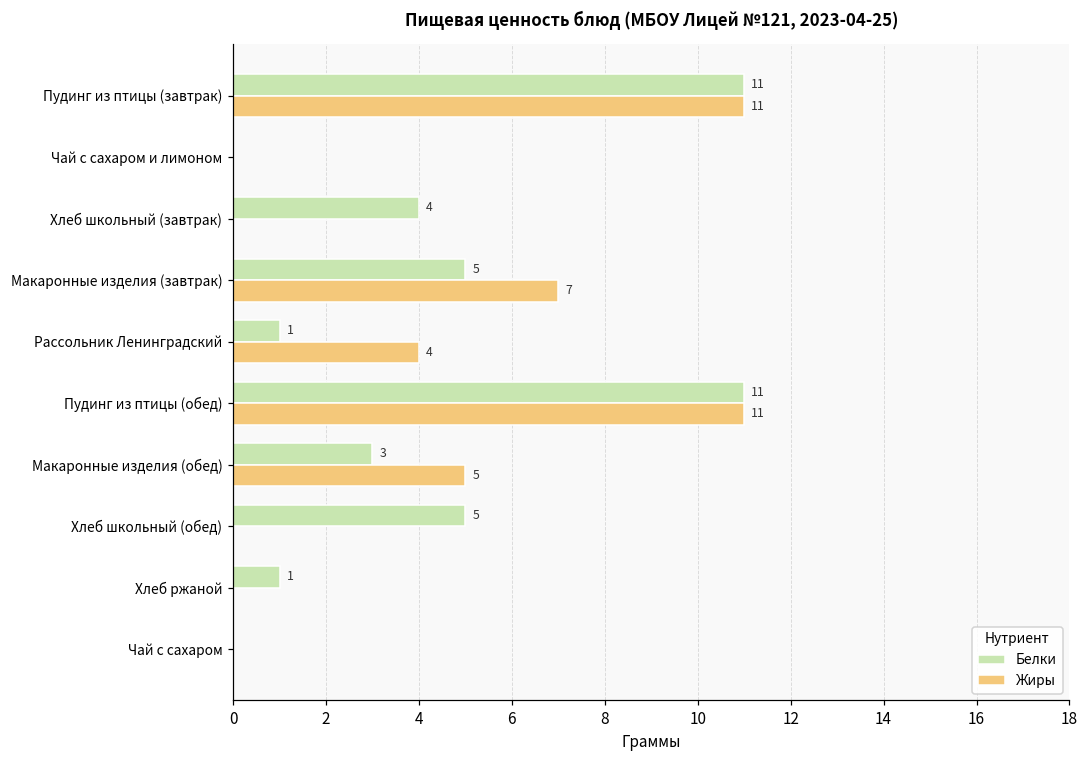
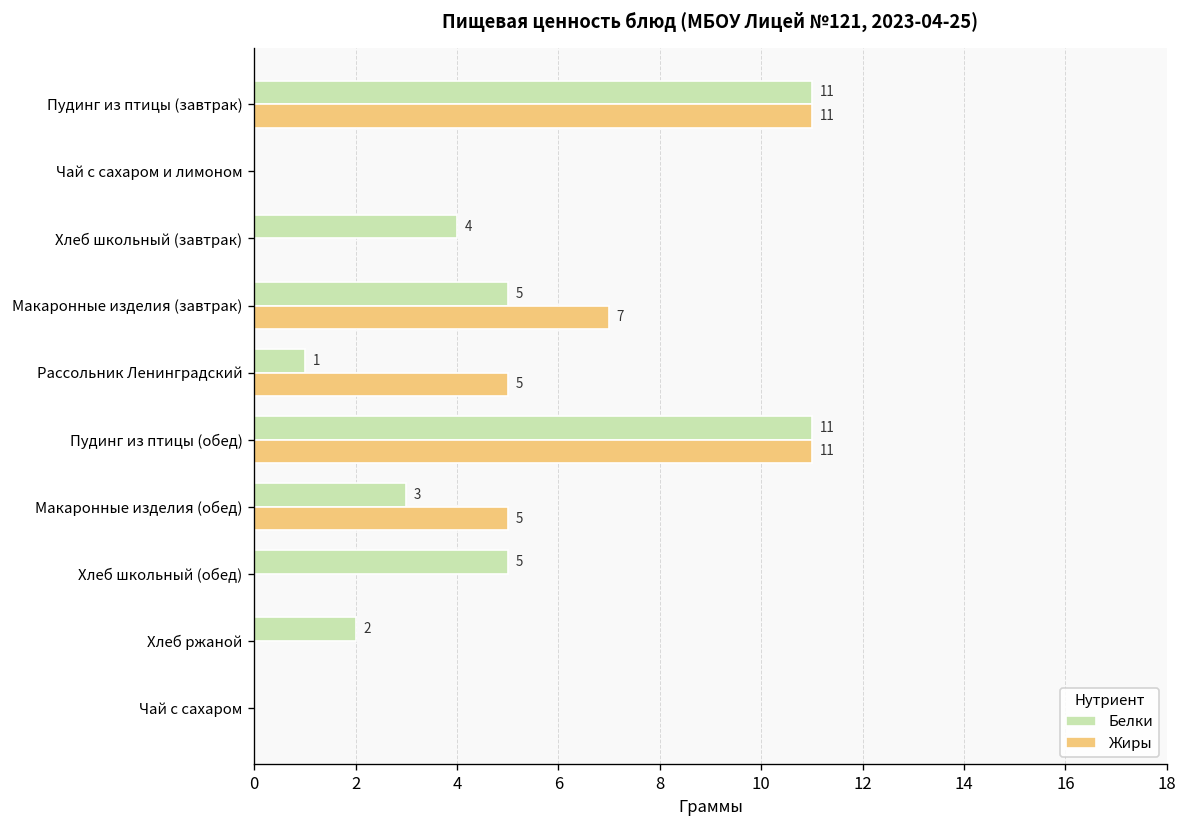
Жиры, Рассольник Ленинградский: 4 -> 5
Белки, Хлеб ржаной: 1 -> 2
